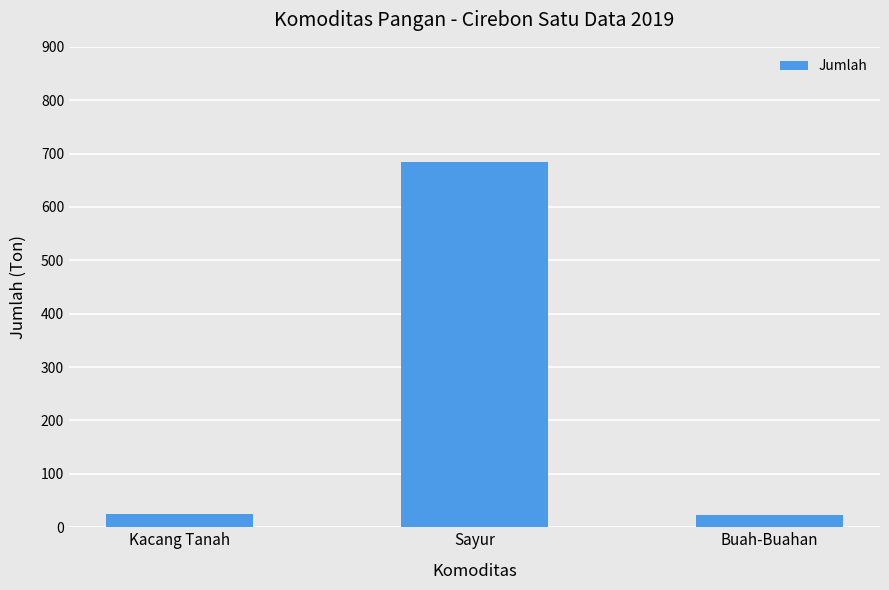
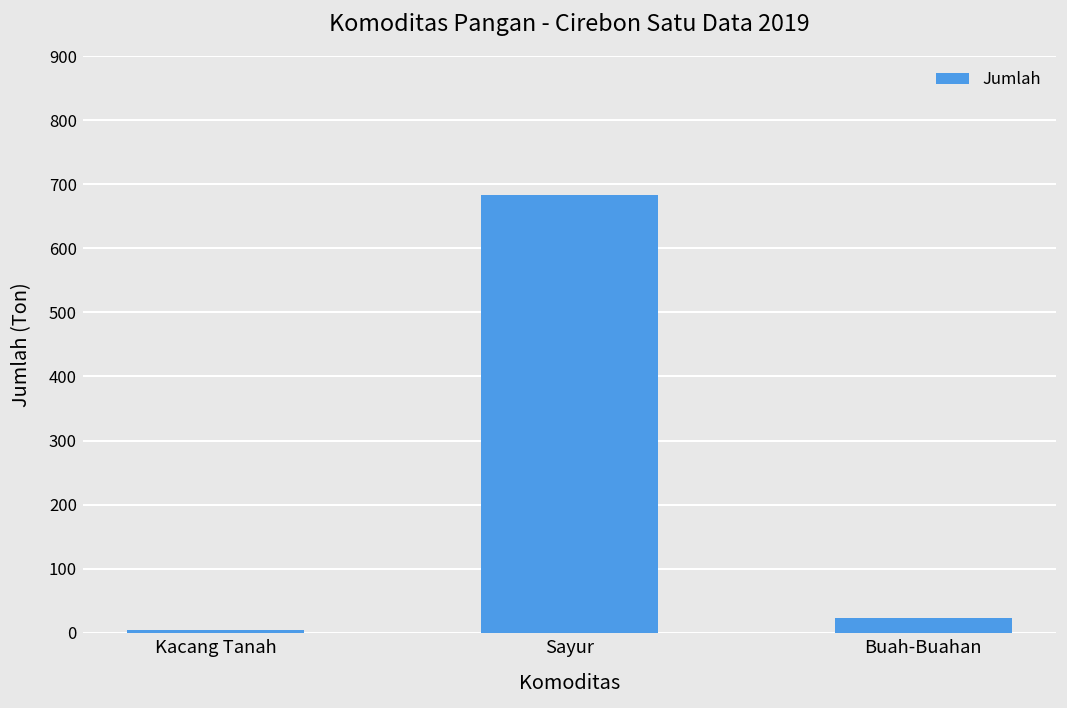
Kacang Tanah: 20 -> 0
